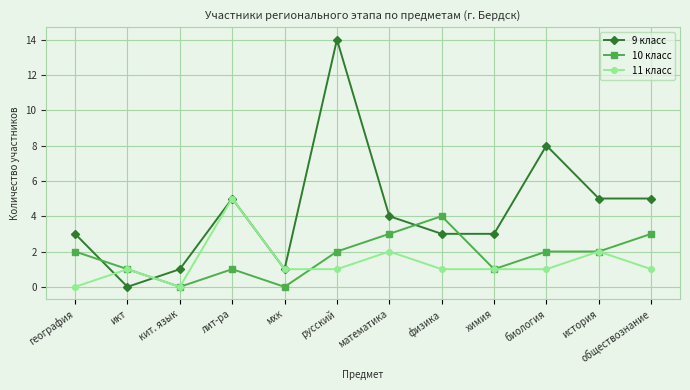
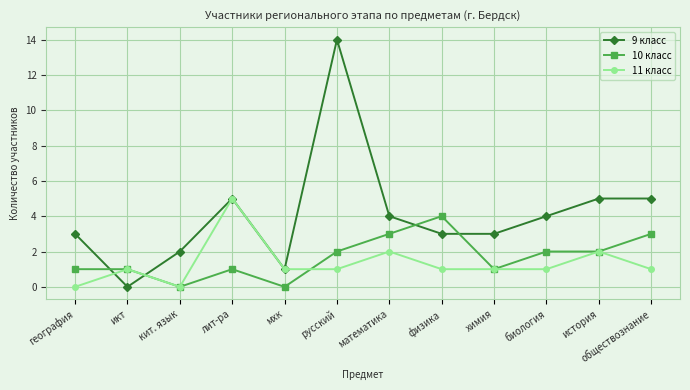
10 класс, география: 2 -> 1
9 класс, кит. язык: 1 -> 2
9 класс, биология: 8 -> 4
